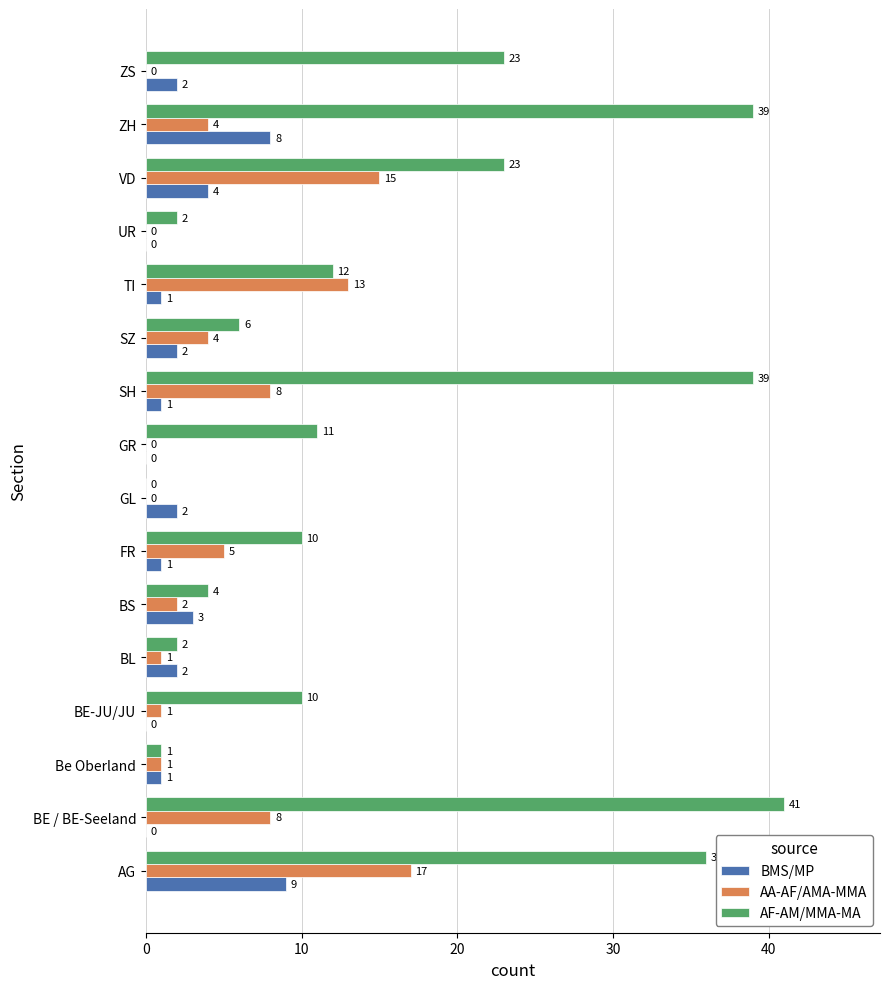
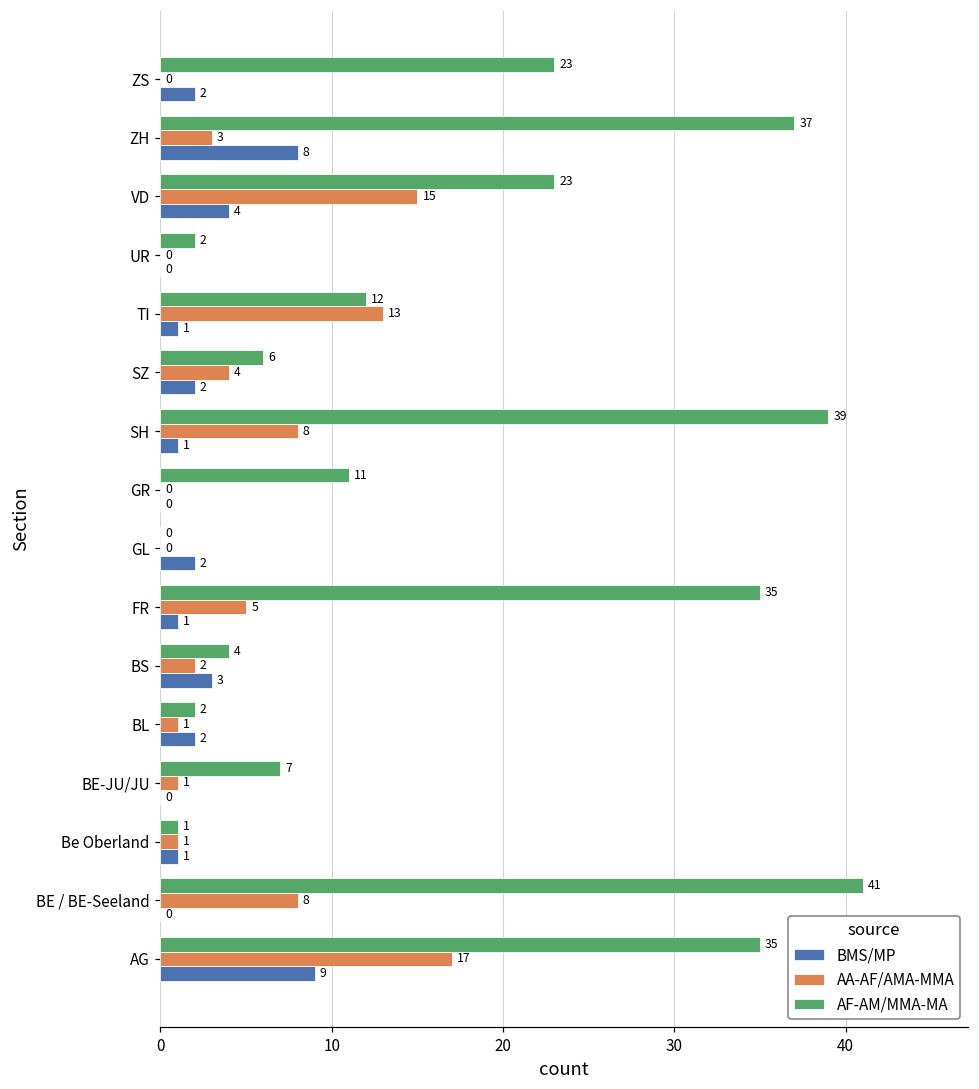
AF-AM/MMA-MA, ZH: 39 -> 37
AA-AF/AMA-MMA, ZH: 4 -> 3
AF-AM/MMA-MA, FR: 10 -> 35
AF-AM/MMA-MA, BE-JU/JU: 10 -> 7
AF-AM/MMA-MA, AG: 36 -> 35
